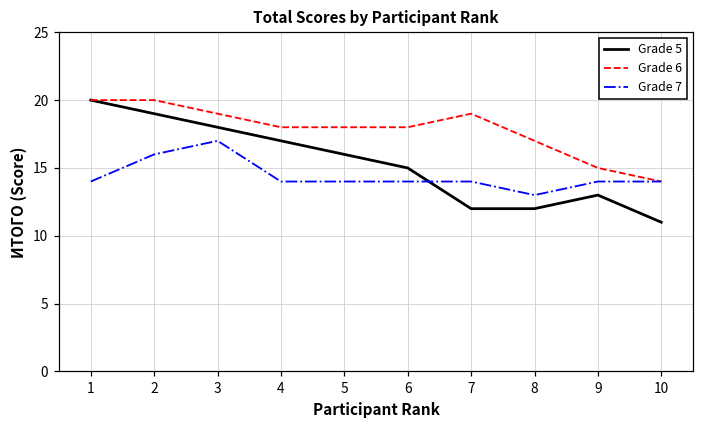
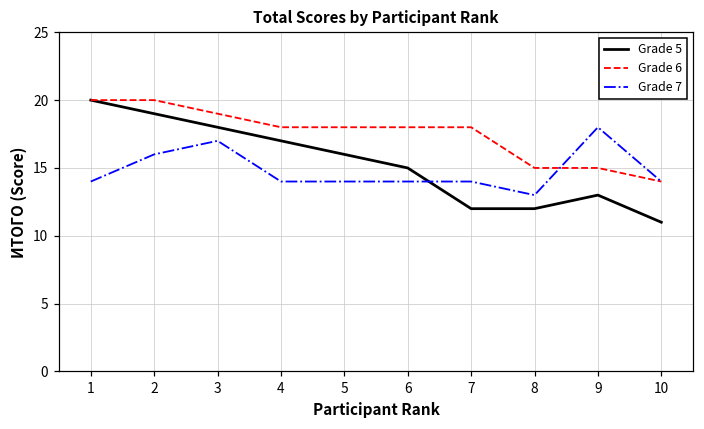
Grade 6, 7: 19 -> 18
Grade 6, 8: 17 -> 15
Grade 7, 9: 14 -> 18
